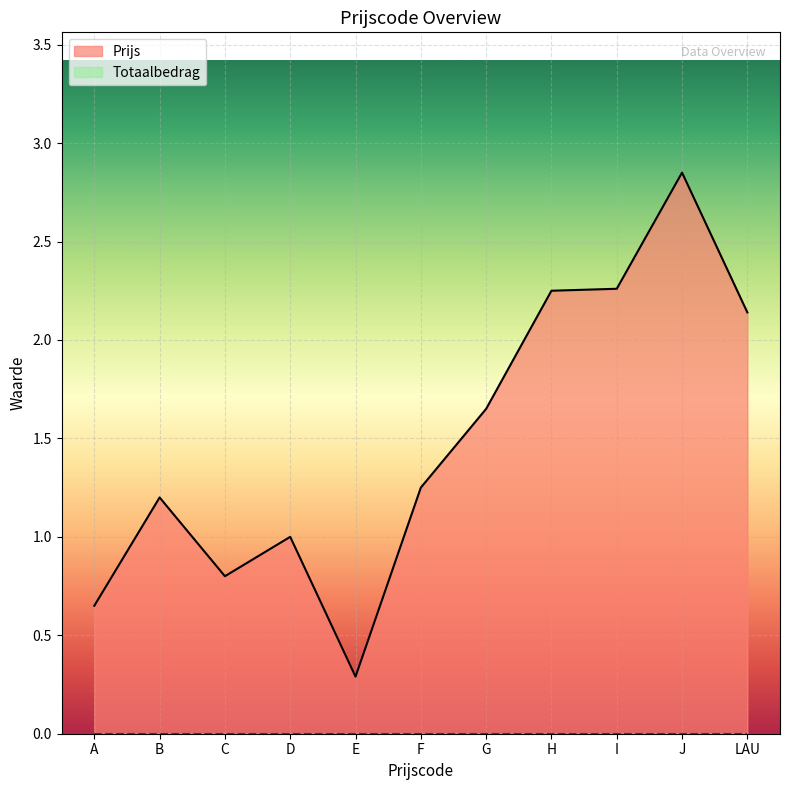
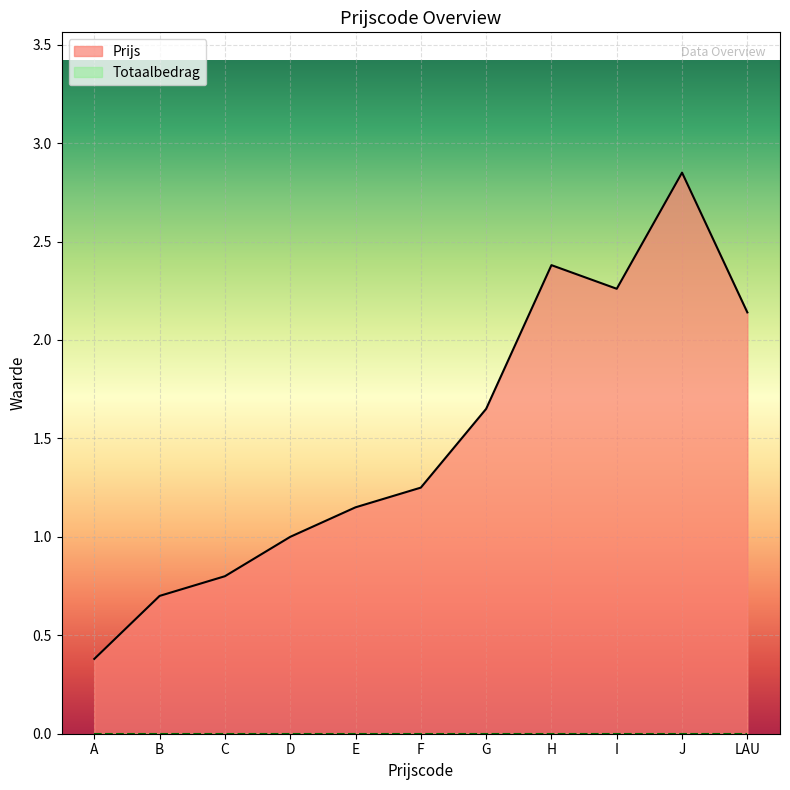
Prijs, A: 0.65 -> 0.38
Prijs, B: 1.2 -> 0.7
Prijs, E: 0.29 -> 1.15
Prijs, H: 2.25 -> 2.38
